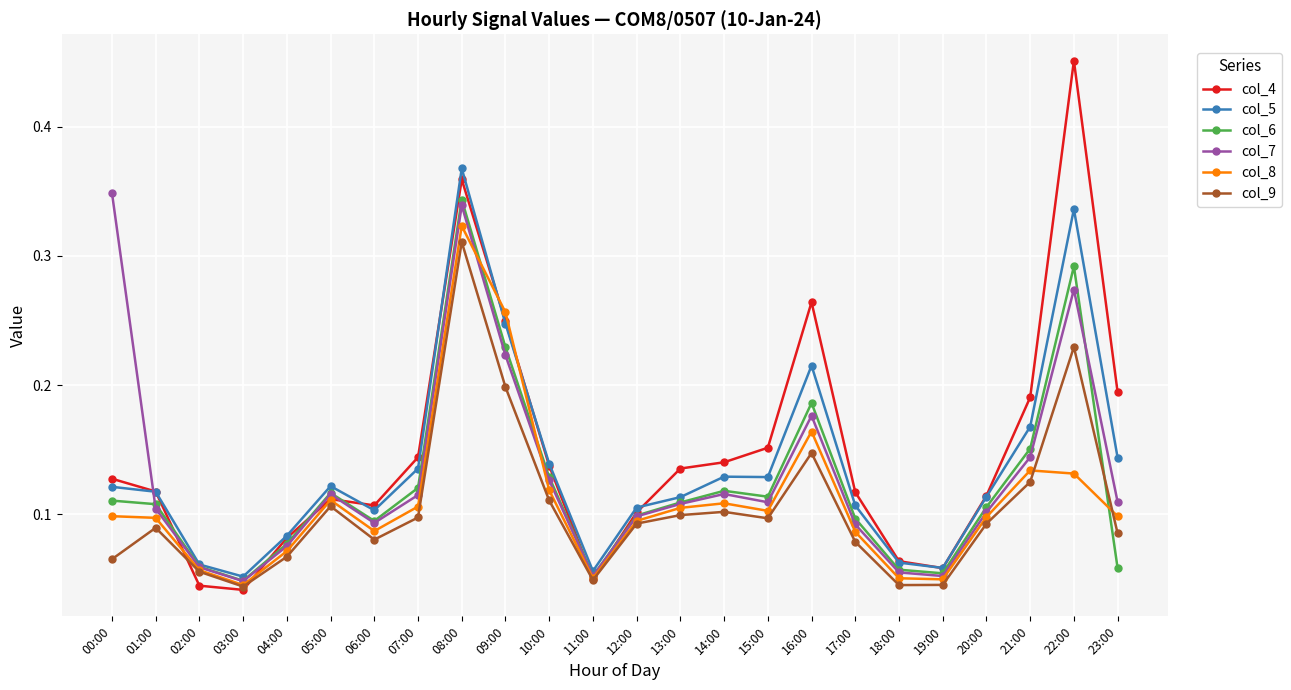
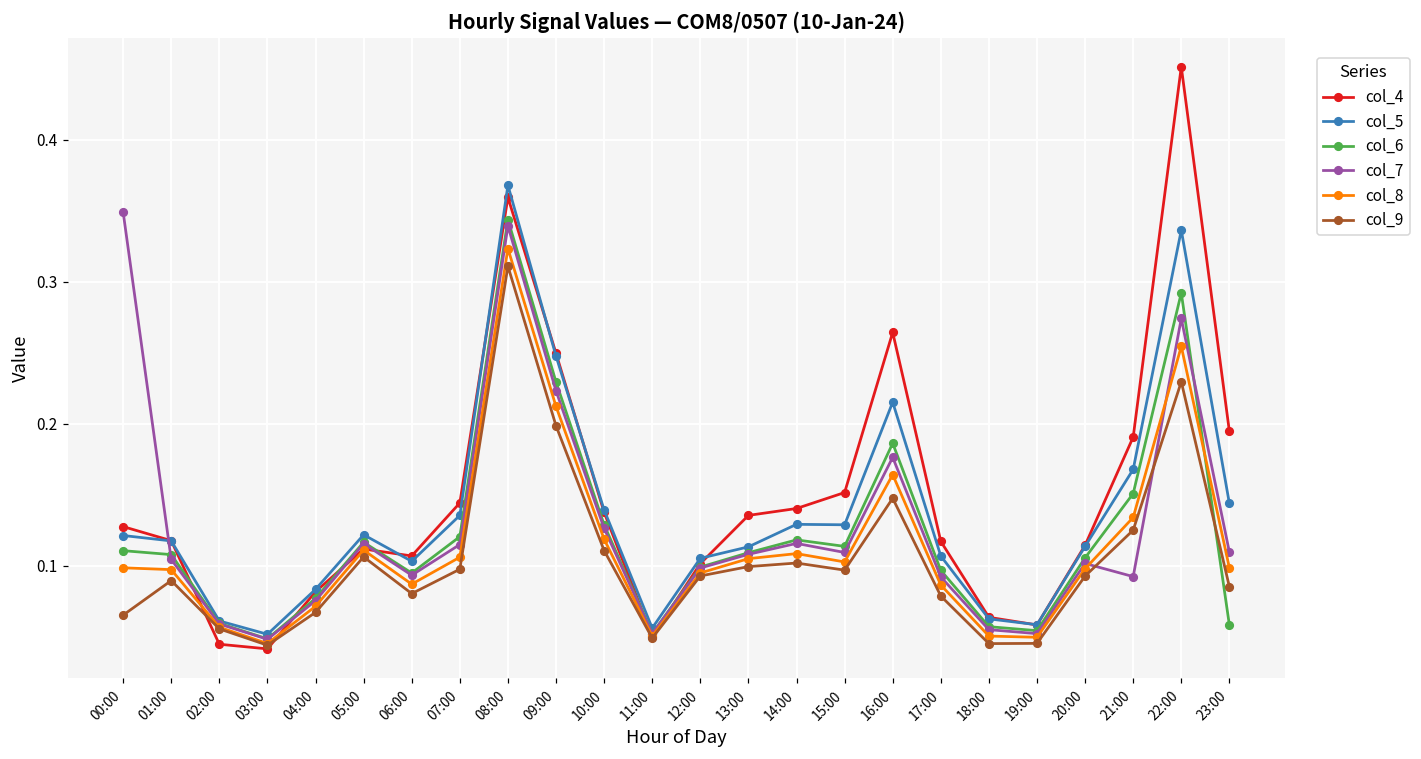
col_8, 09:00: 0.256 -> 0.212
col_7, 21:00: 0.144 -> 0.092
col_8, 22:00: 0.131 -> 0.254
